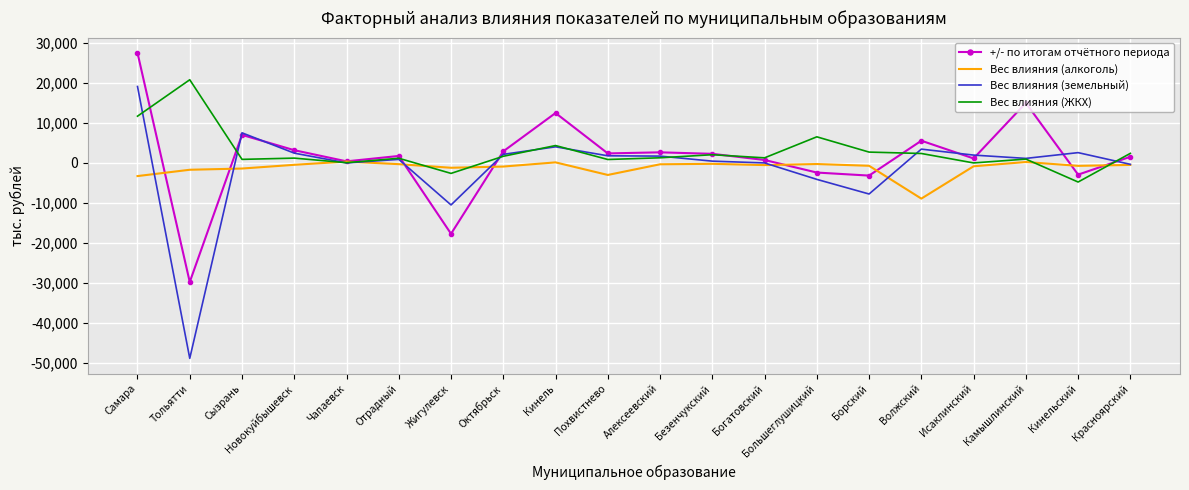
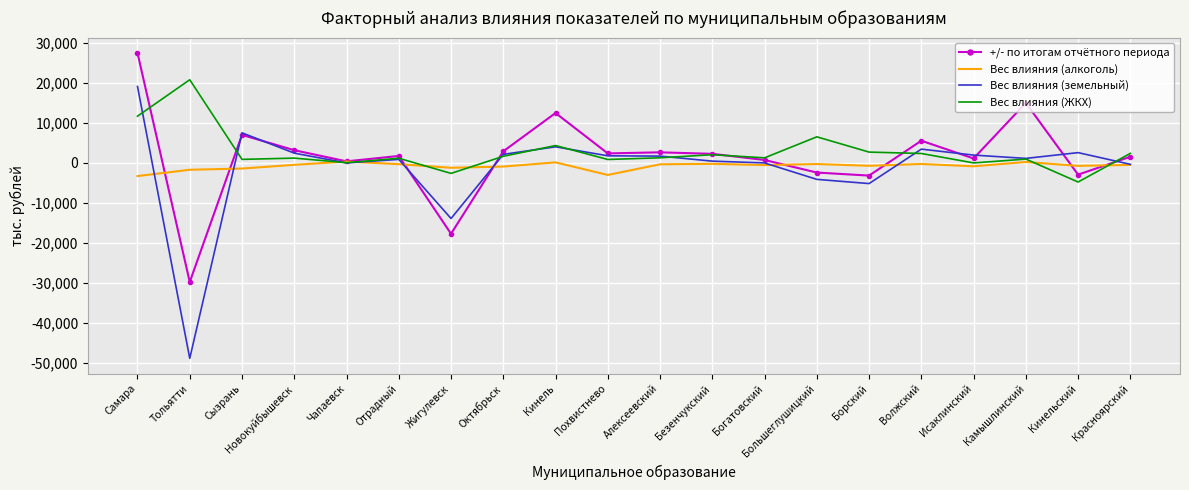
Вес влияния (земельный), Жигулевск: -11,000 -> -14,000
Вес влияния (земельный), Борский: -8,000 -> -5,000
Вес влияния (алкоголь), Волжский: -9,000 -> 0
